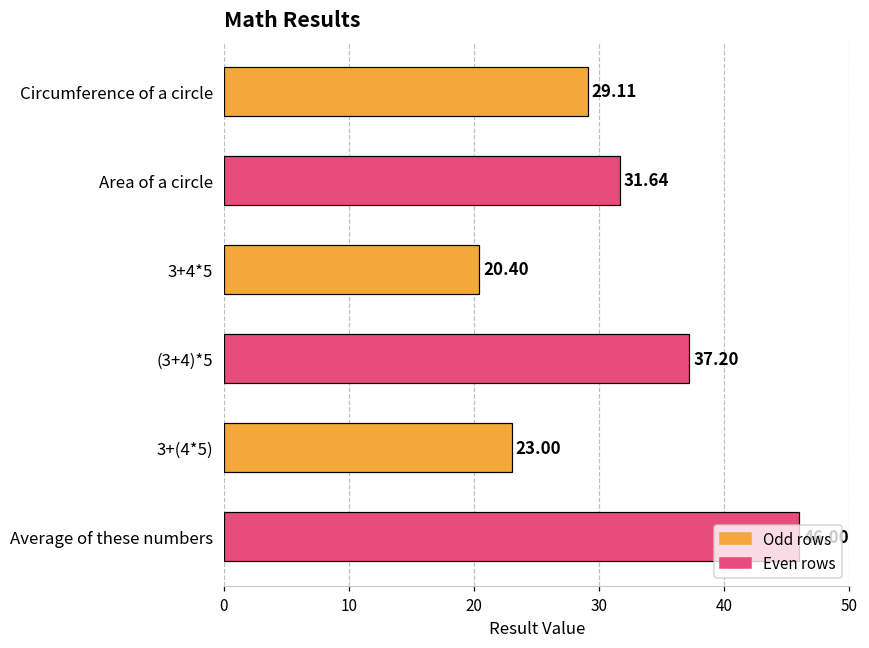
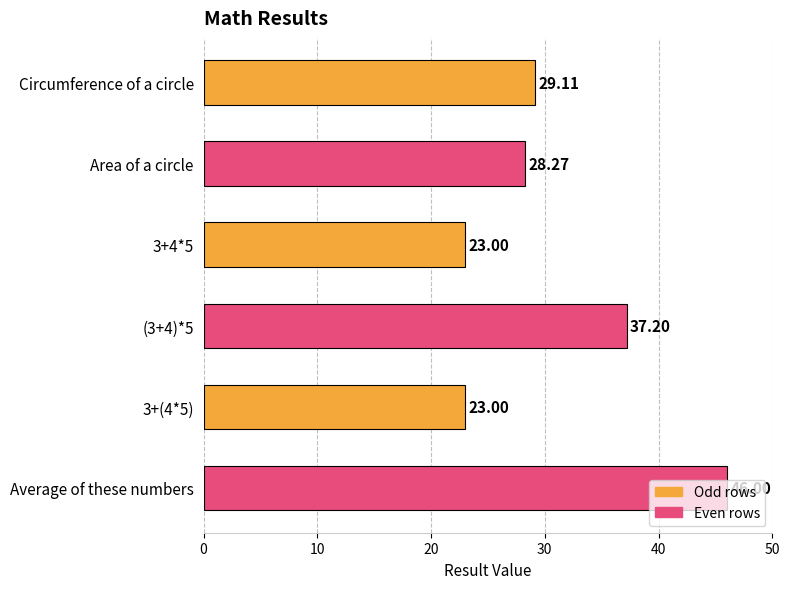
Area of a circle: 31.64 -> 28.27
3+4*5: 20.40 -> 23.00
